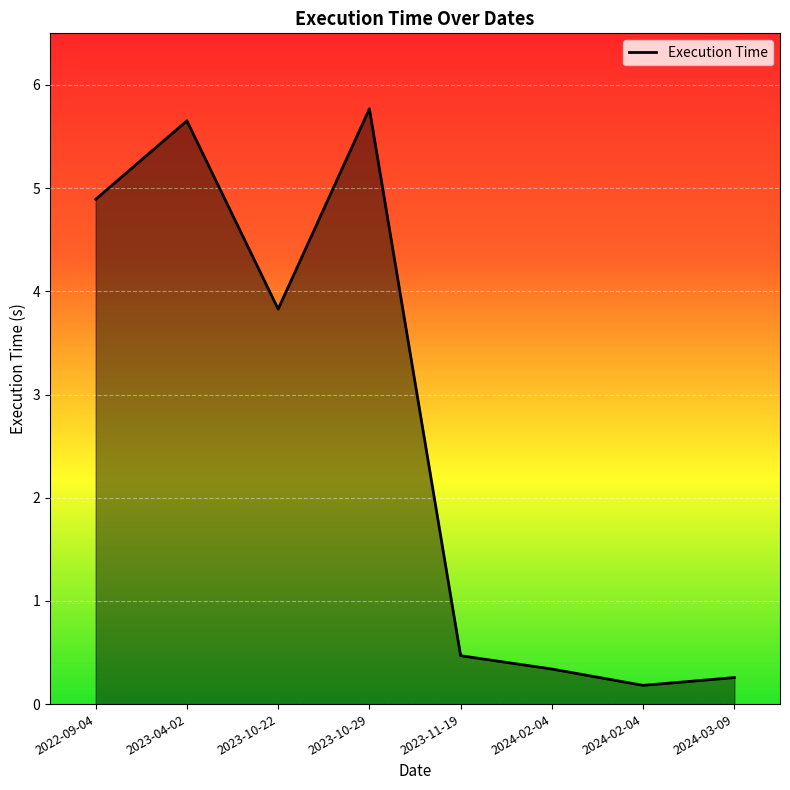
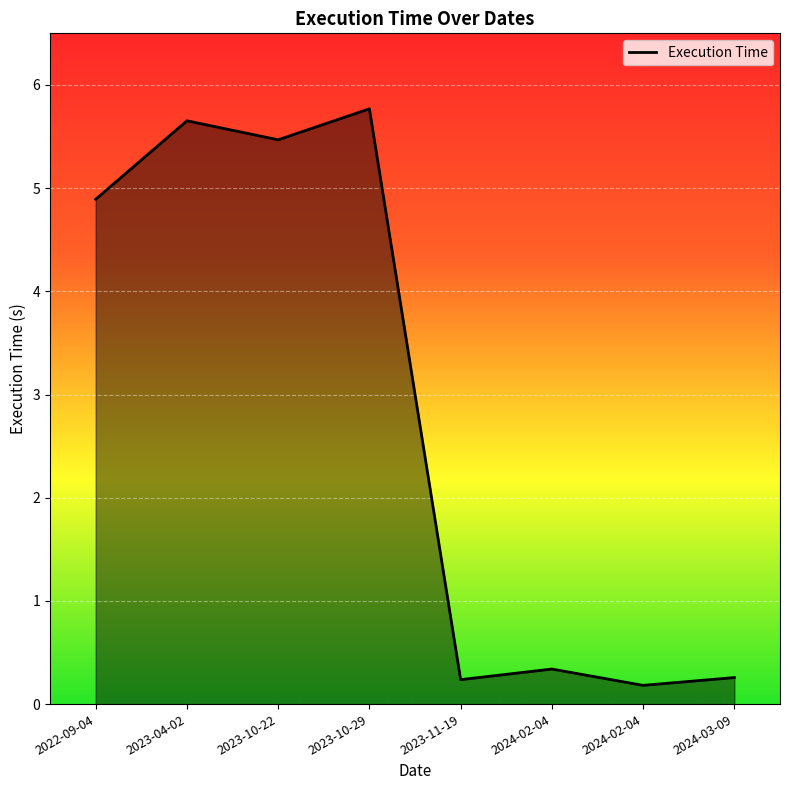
2023-10-22: 3.83 -> 5.47
2023-11-19: 0.47 -> 0.24
